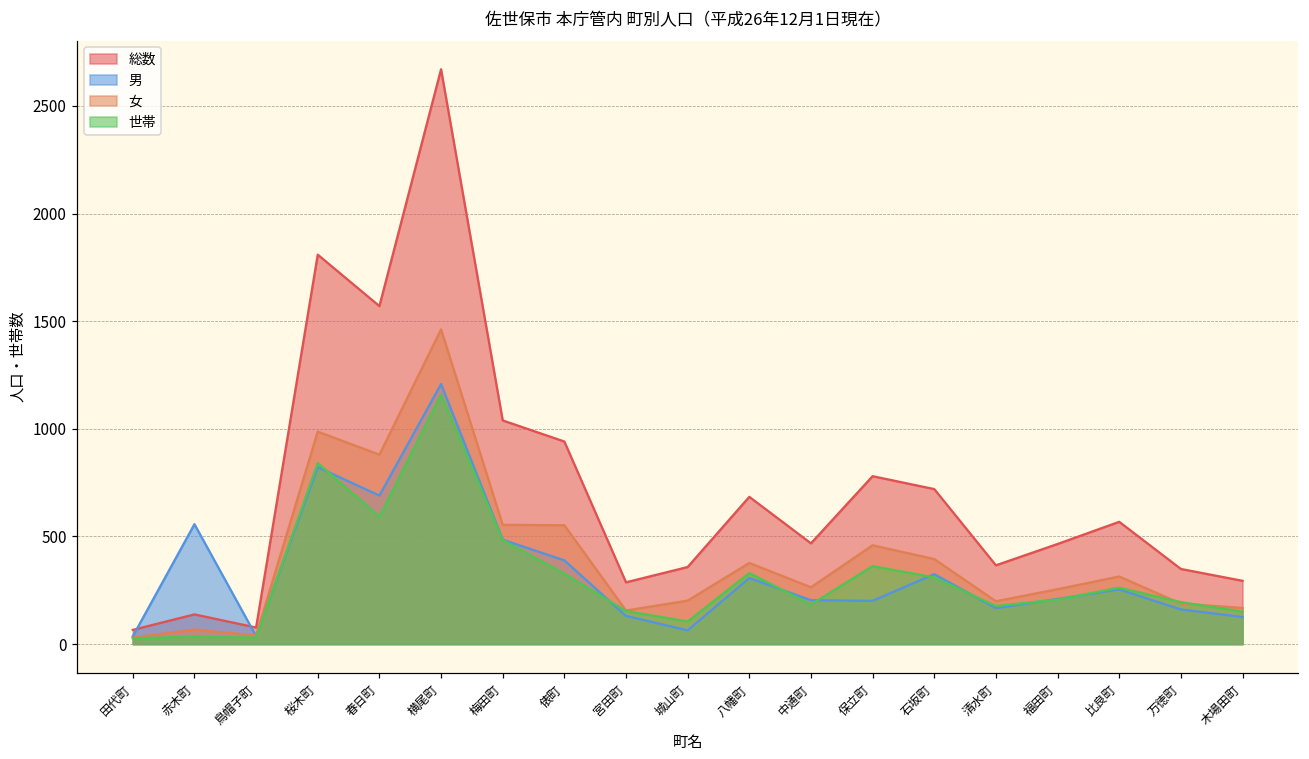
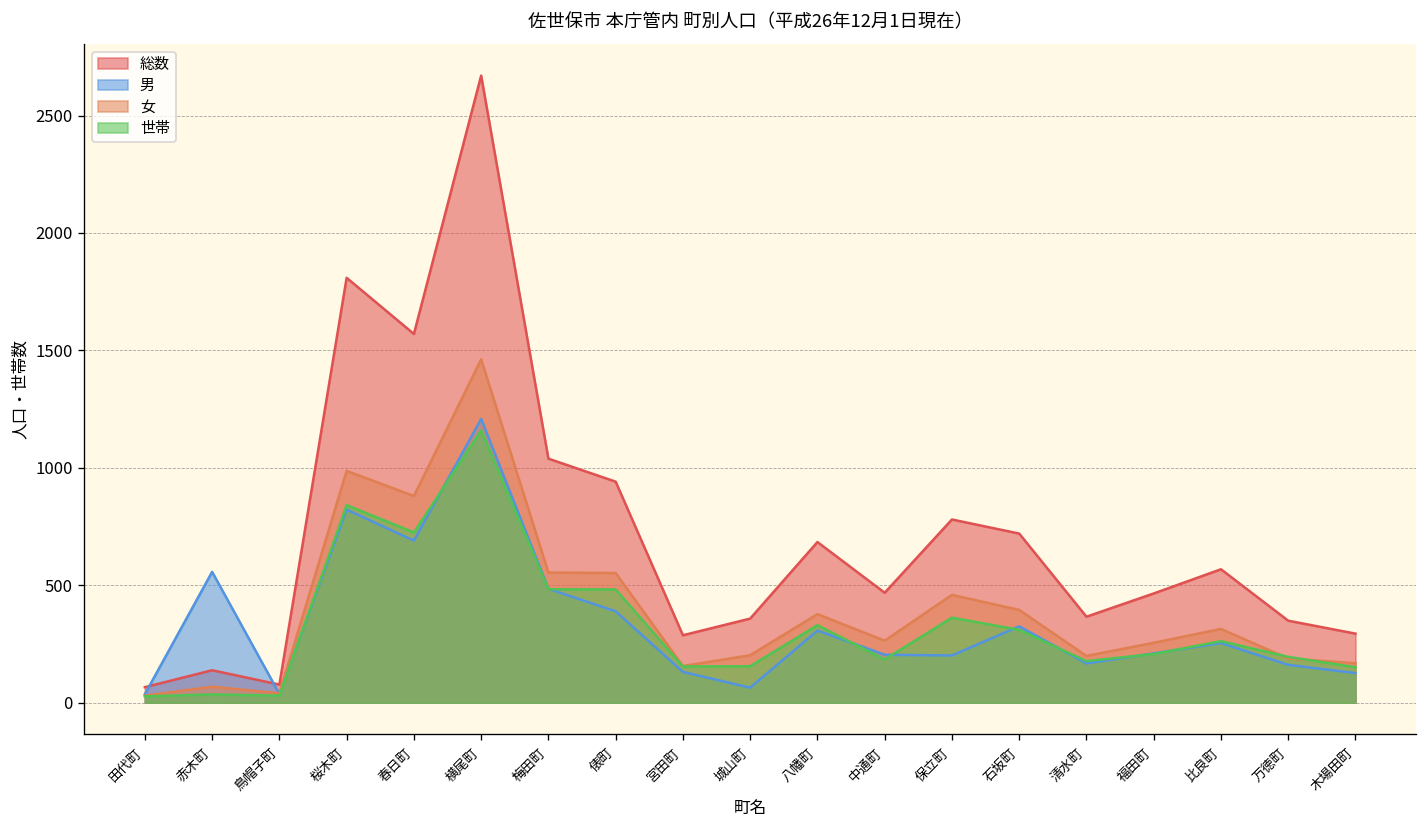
世帯, 春日町: 590 -> 730
世帯, 俵町: 330 -> 480
世帯, 城山町: 110 -> 160
